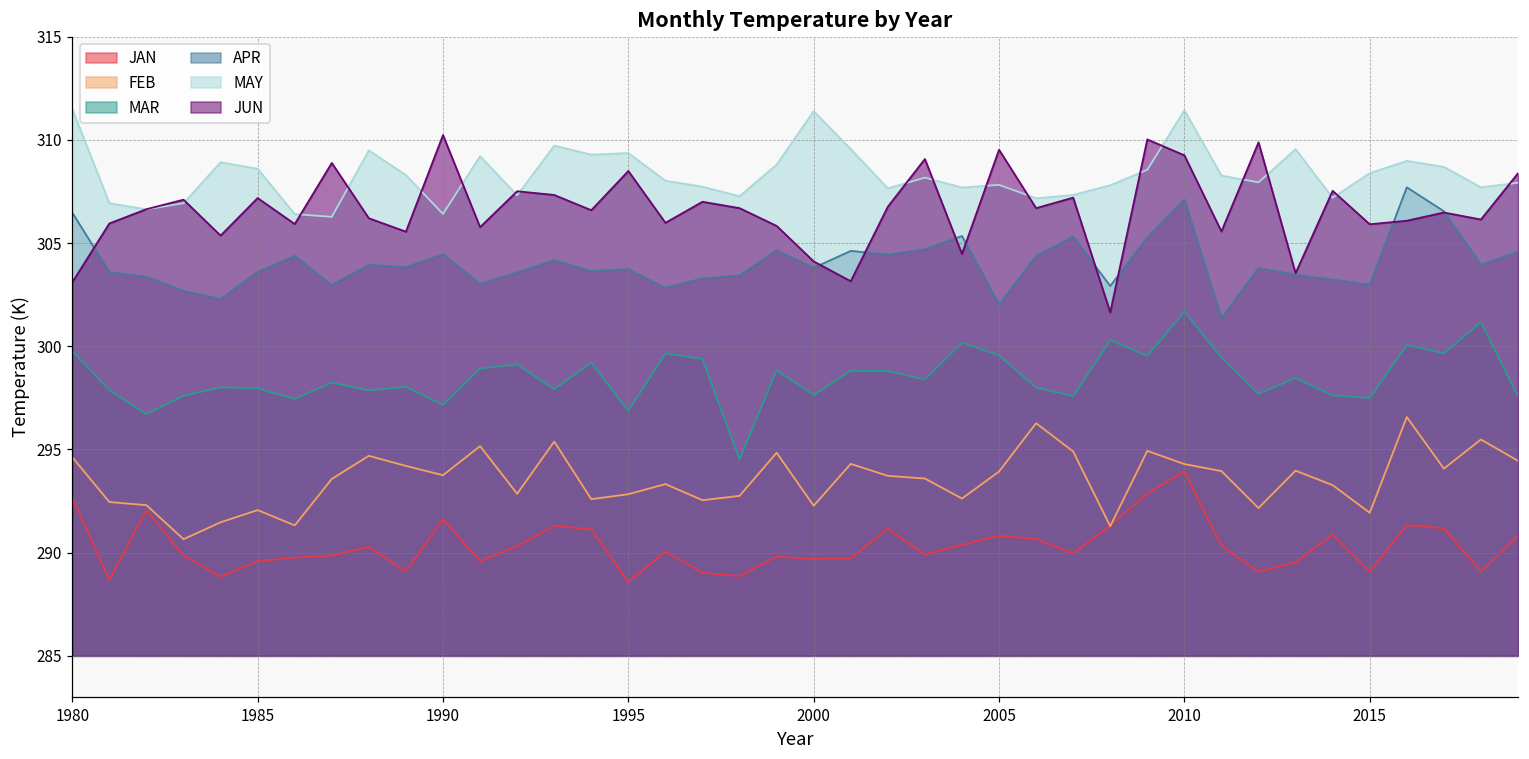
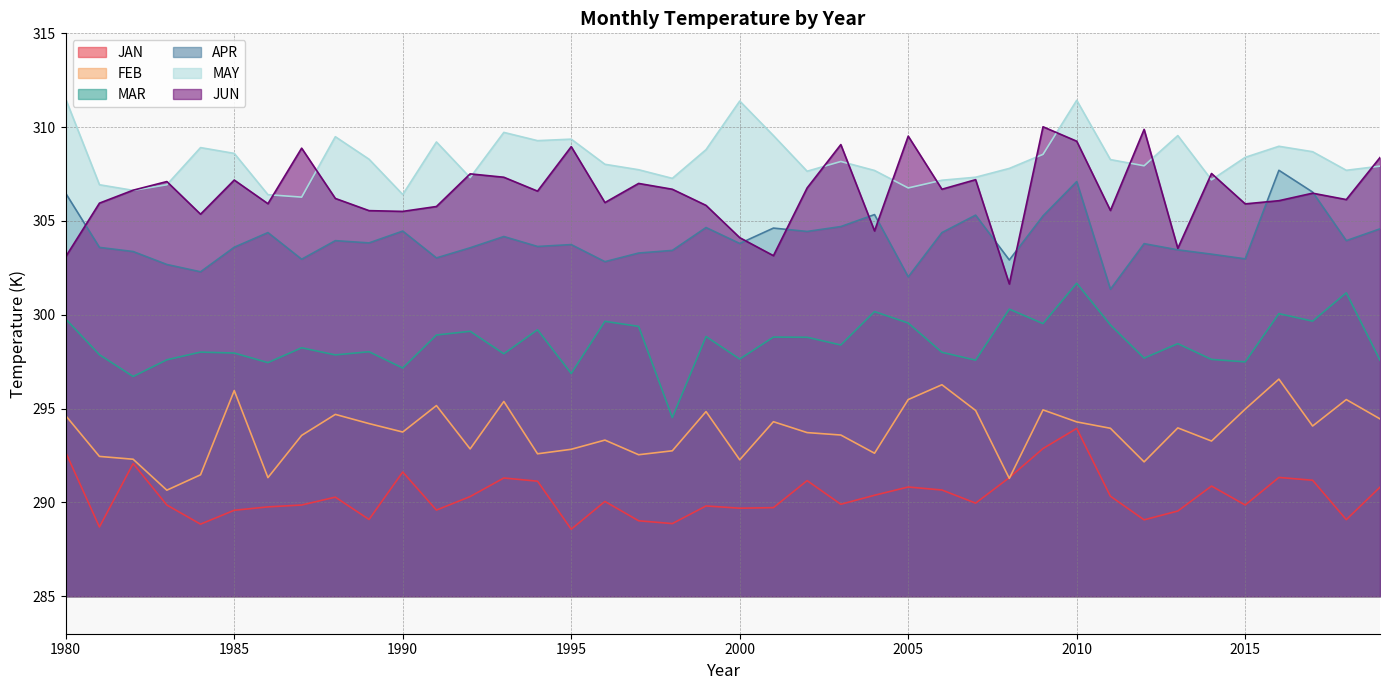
FEB, 1985: 292.1 -> 296.0
JUN, 1990: 310.2 -> 305.5
JUN, 1995: 308.5 -> 309.0
FEB, 2005: 293.9 -> 295.5
MAY, 2005: 307.8 -> 306.8
JAN, 2015: 289.1 -> 289.9
FEB, 2015: 291.9 -> 295.0
